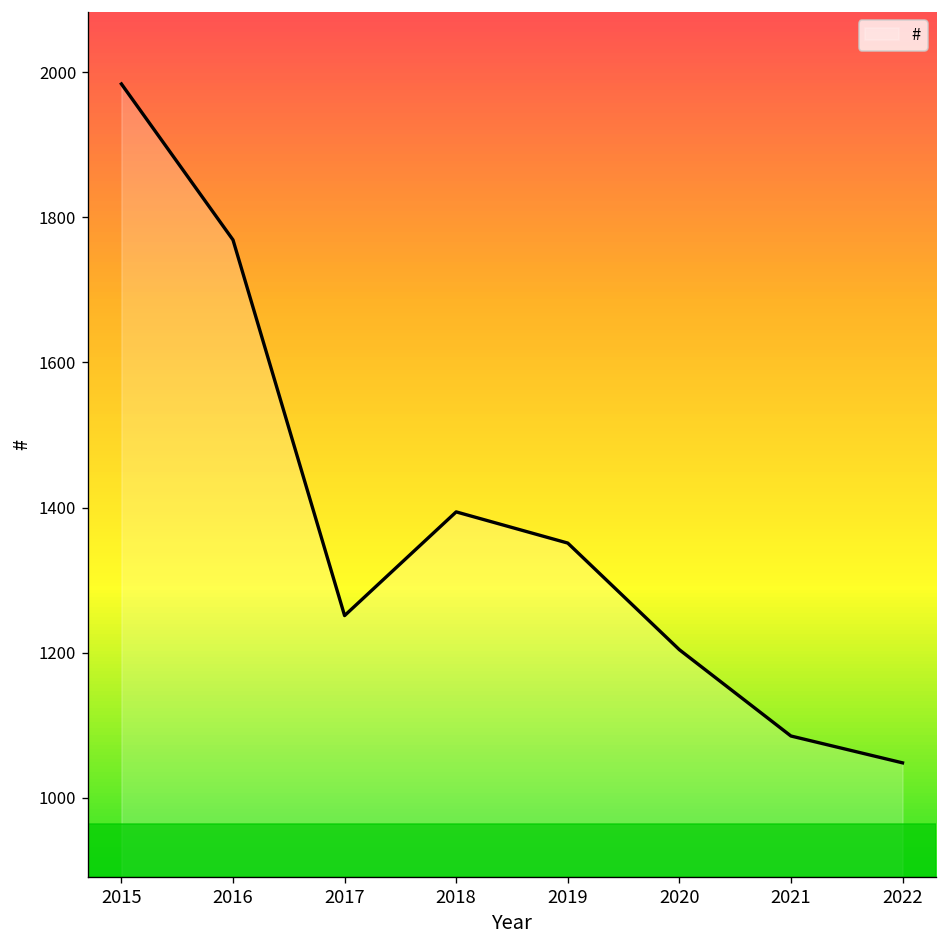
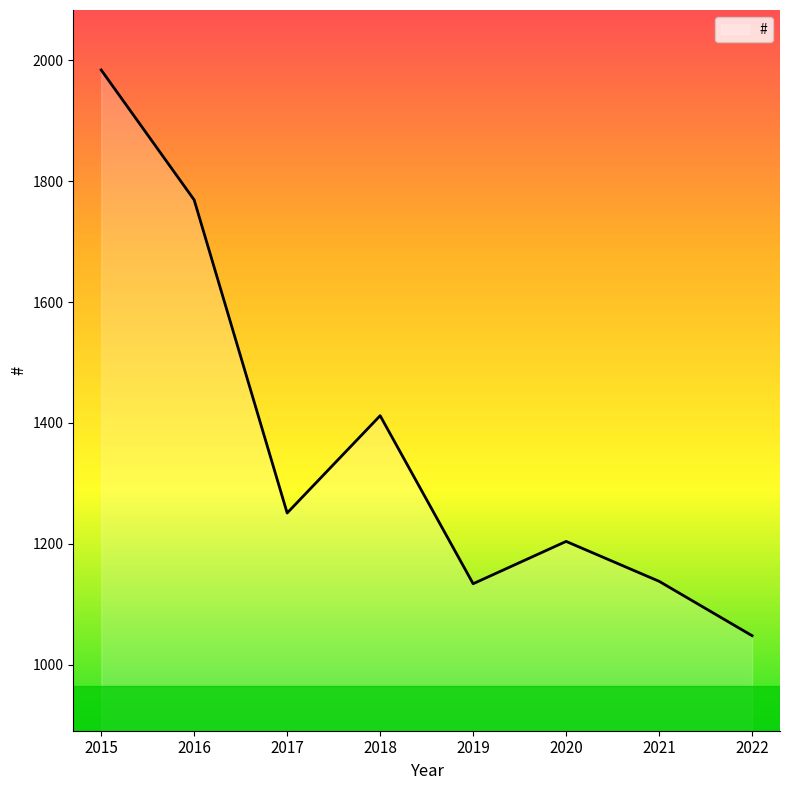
2018: 1390 -> 1410
2019: 1350 -> 1130
2021: 1090 -> 1140
